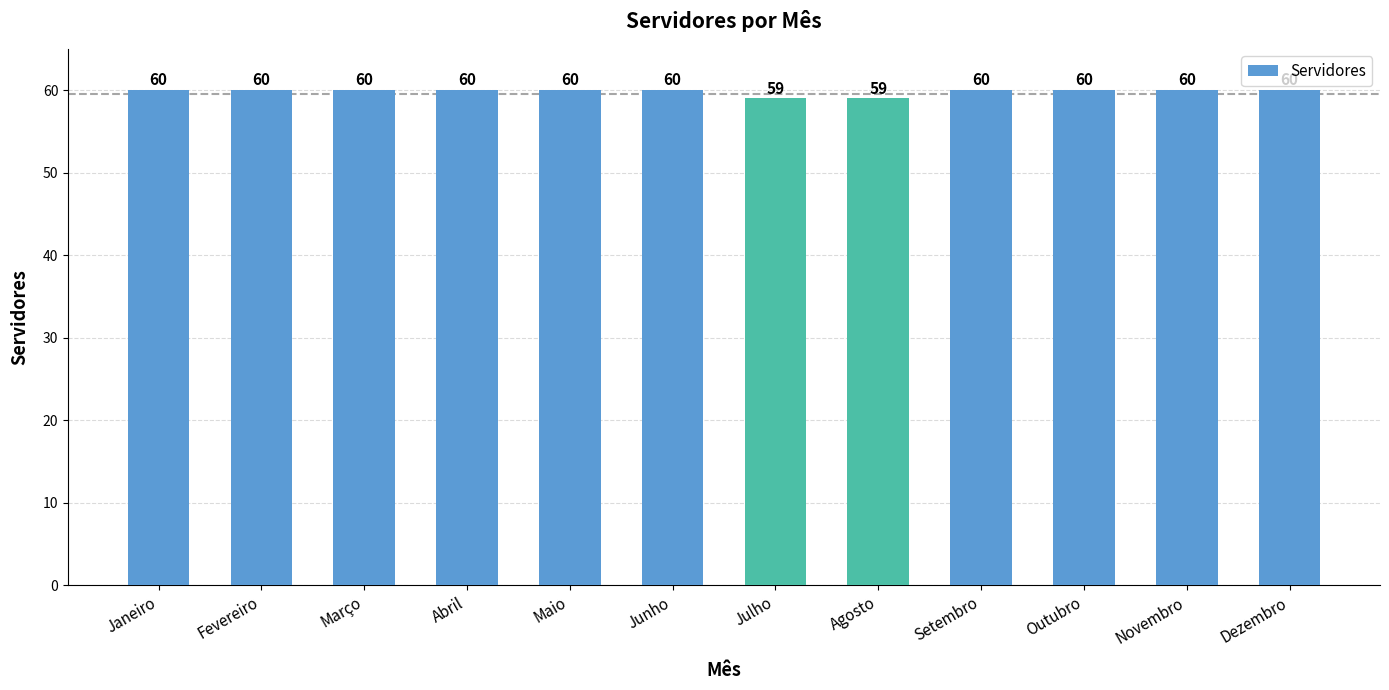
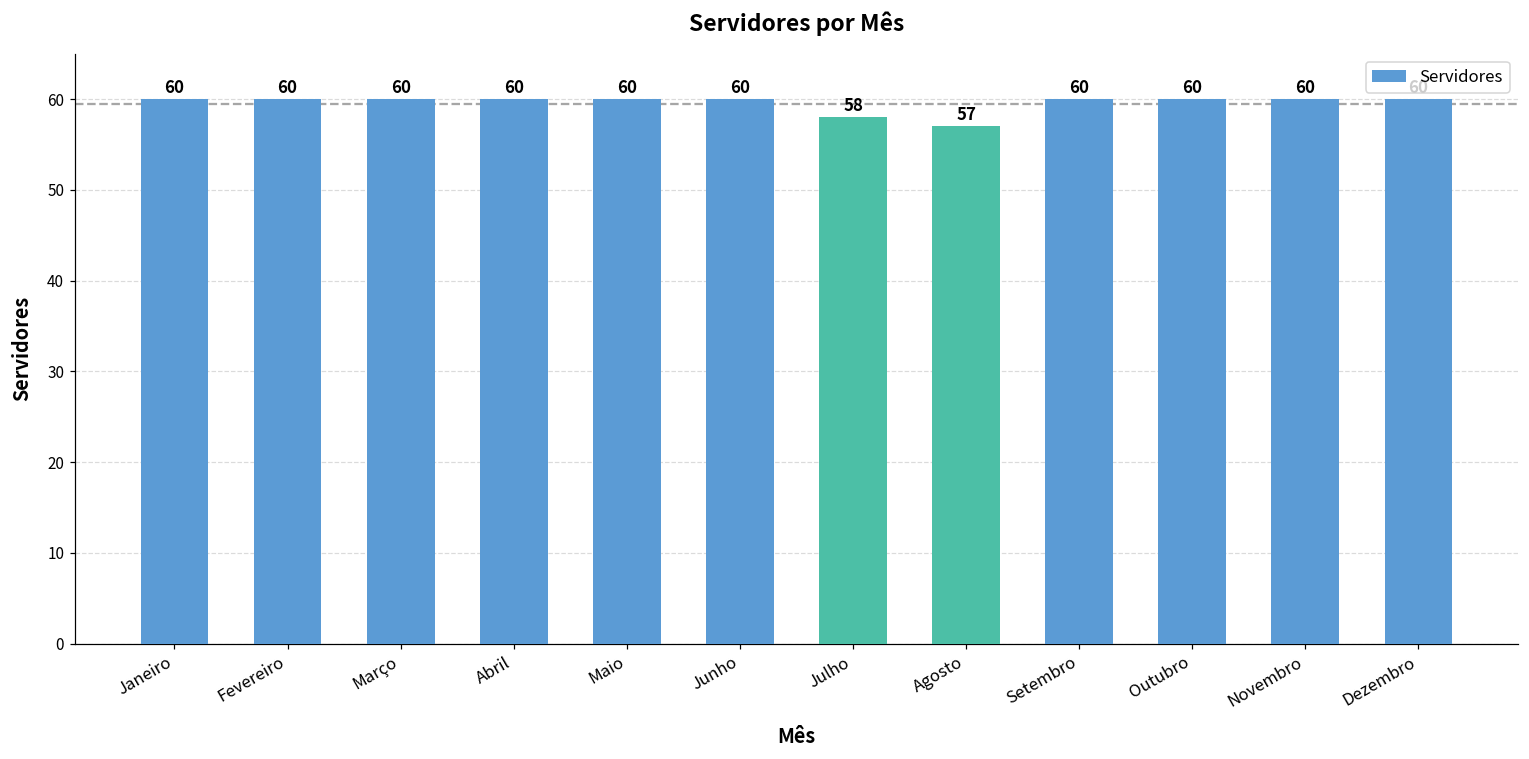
Julho: 59 -> 58
Agosto: 59 -> 57
